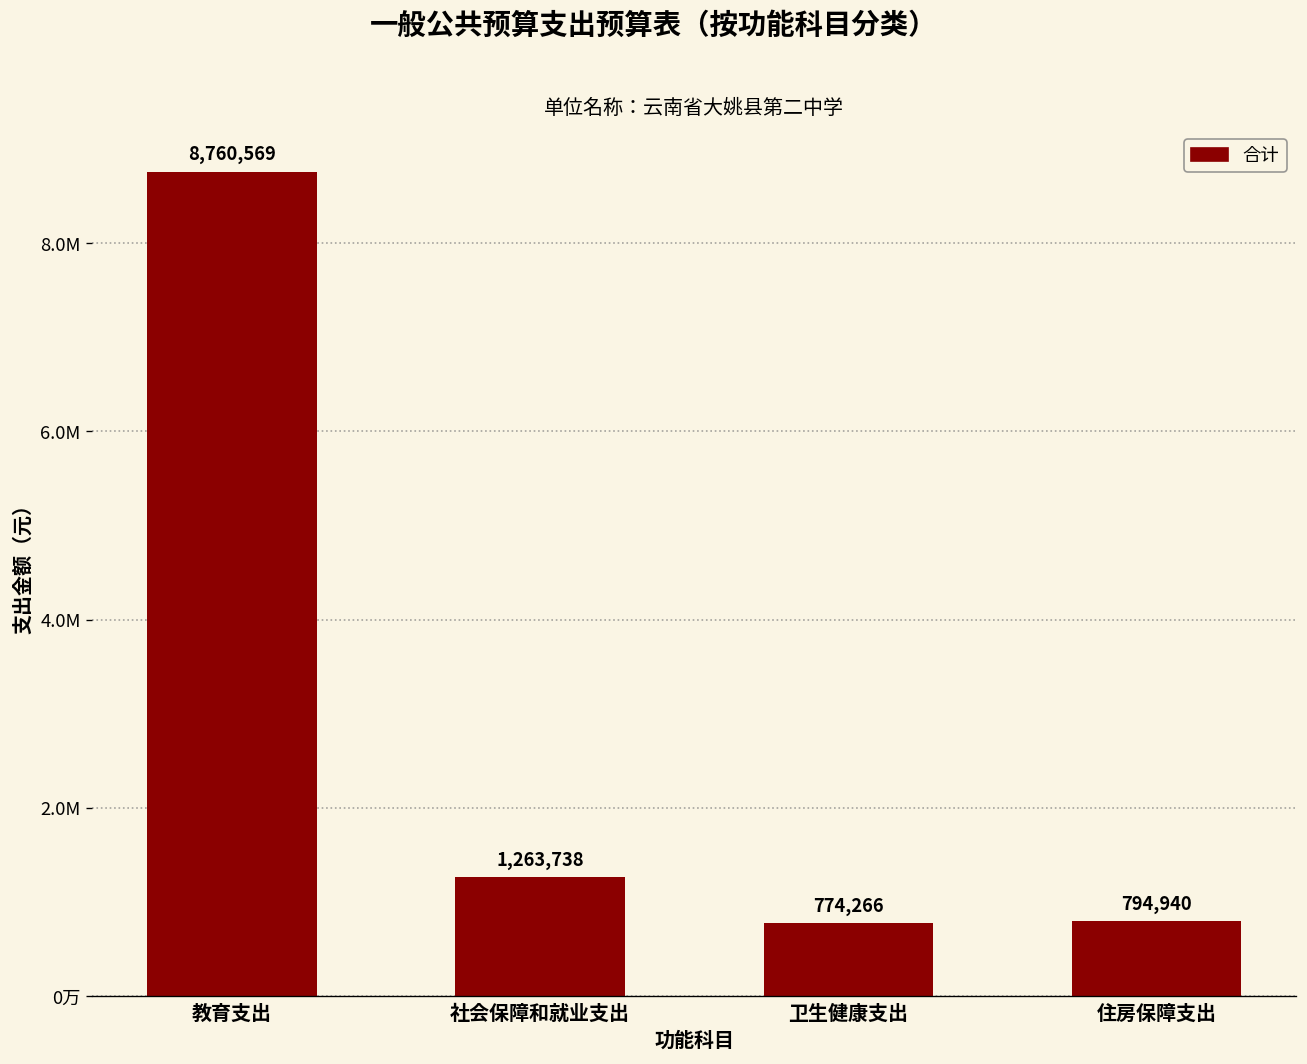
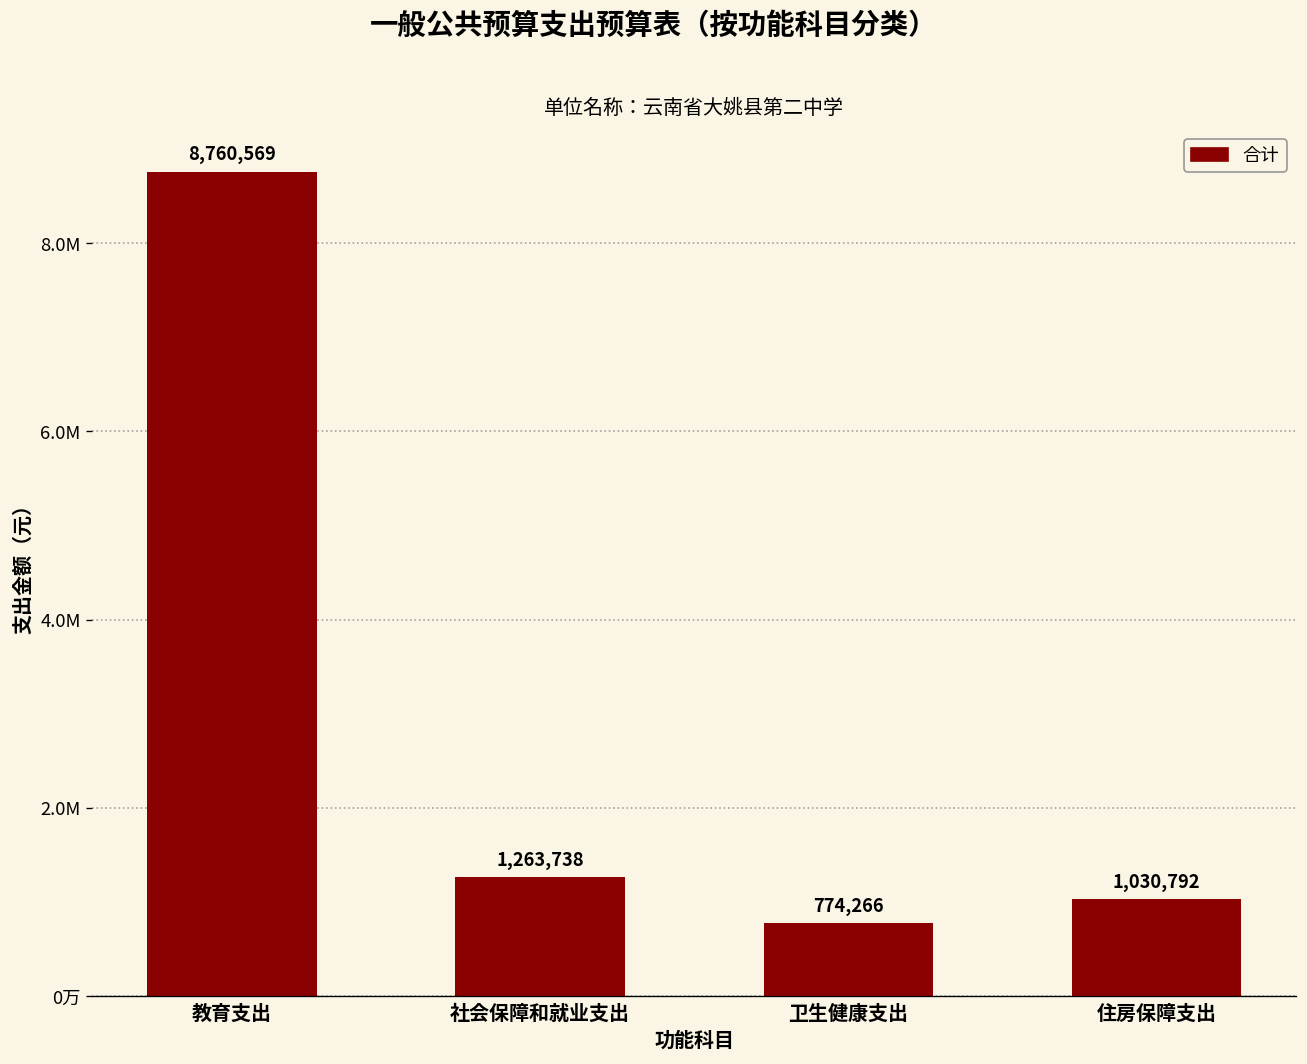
住房保障支出: 794,940 -> 1,030,792
